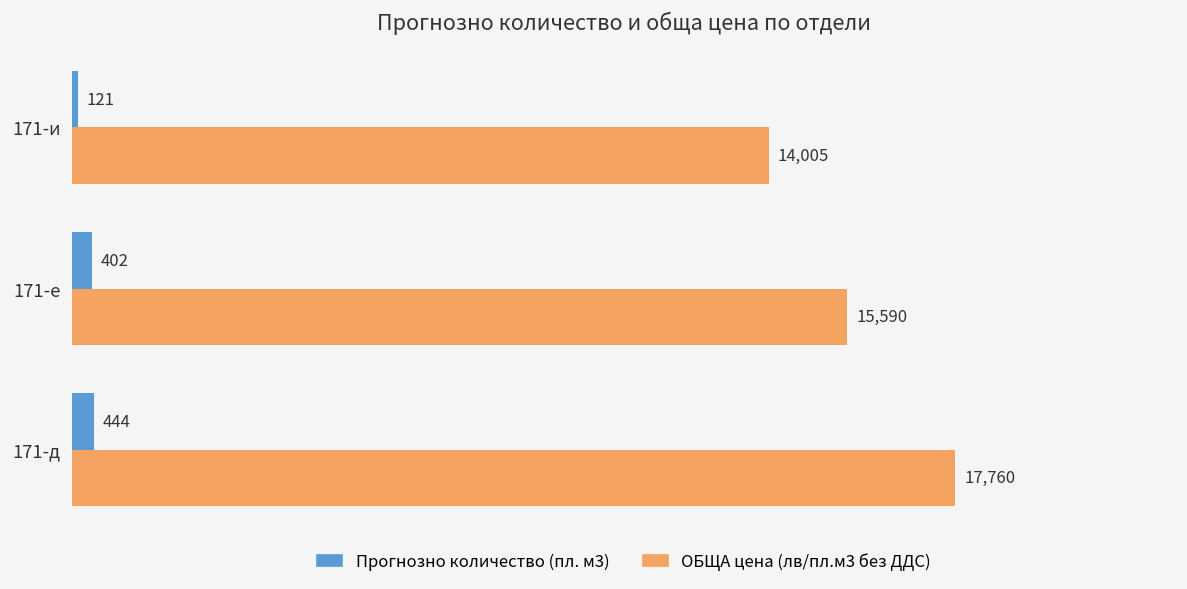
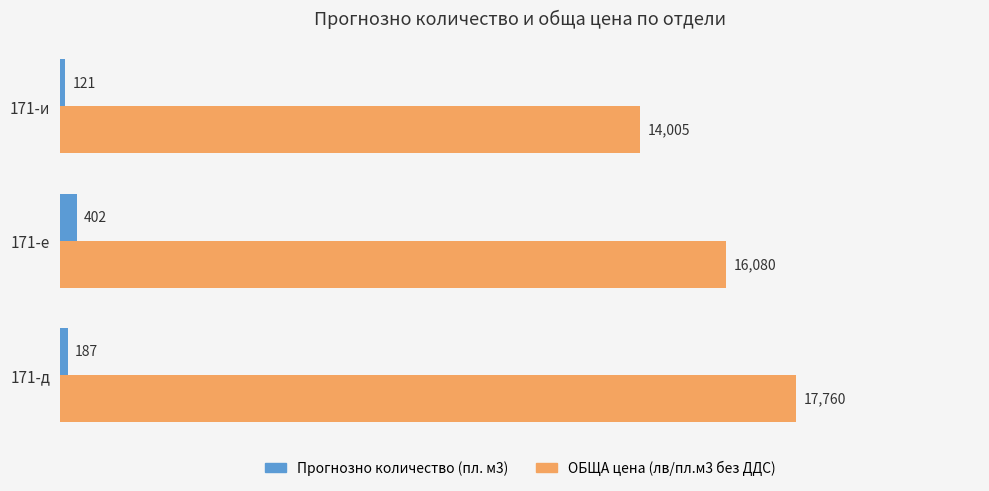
ОБЩА цена (лв/пл.м3 без ДДС), 171-е: 15,590 -> 16,080
Прогнозно количество (пл. м3), 171-д: 444 -> 187
